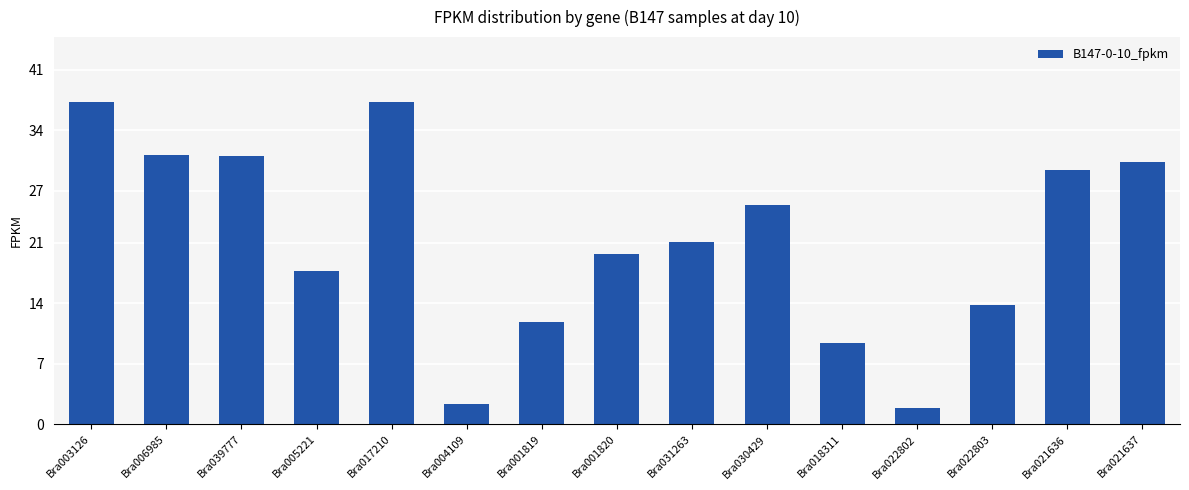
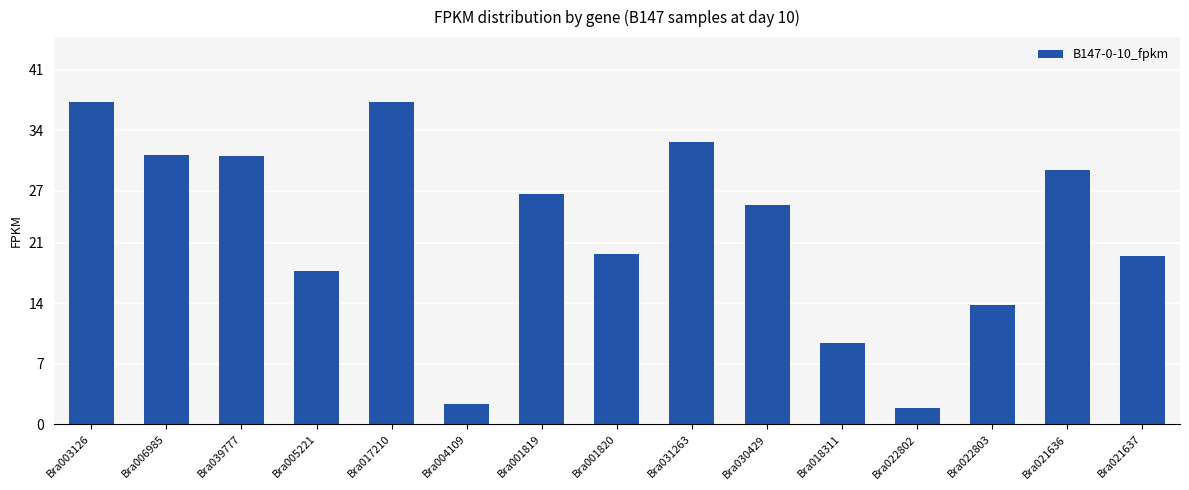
Bra001819: 12 -> 27
Bra031263: 21 -> 33
Bra021637: 30 -> 20
